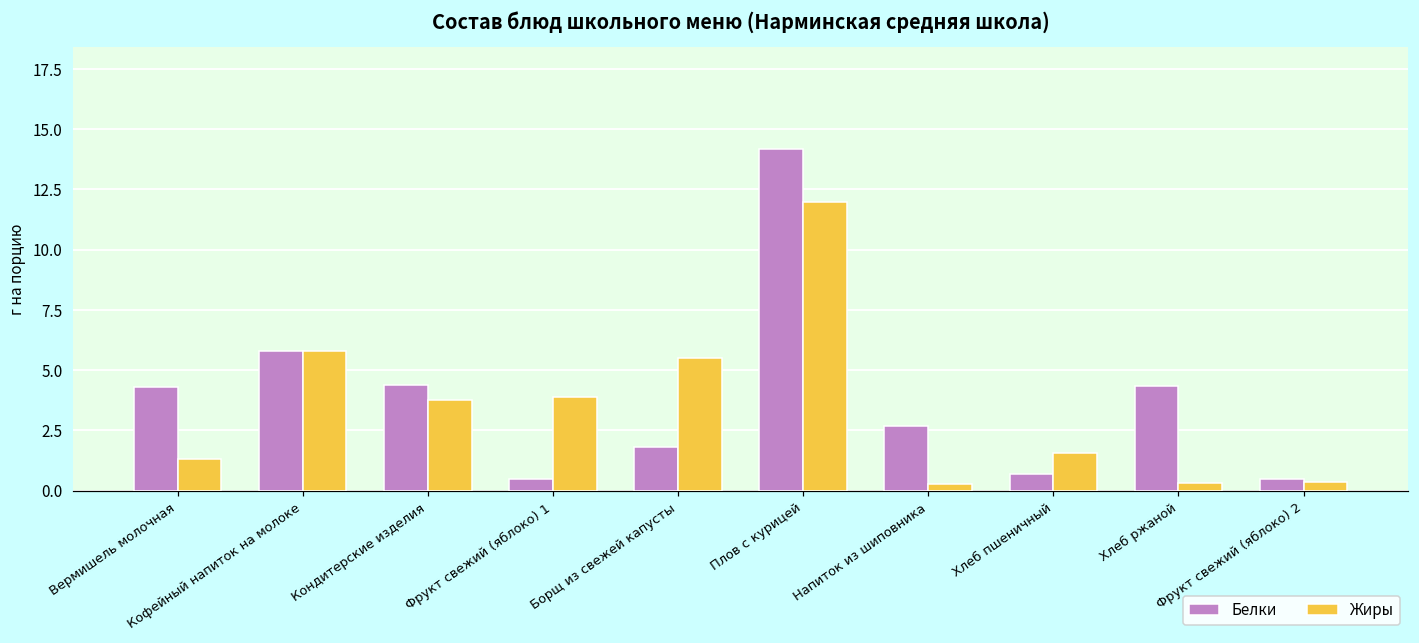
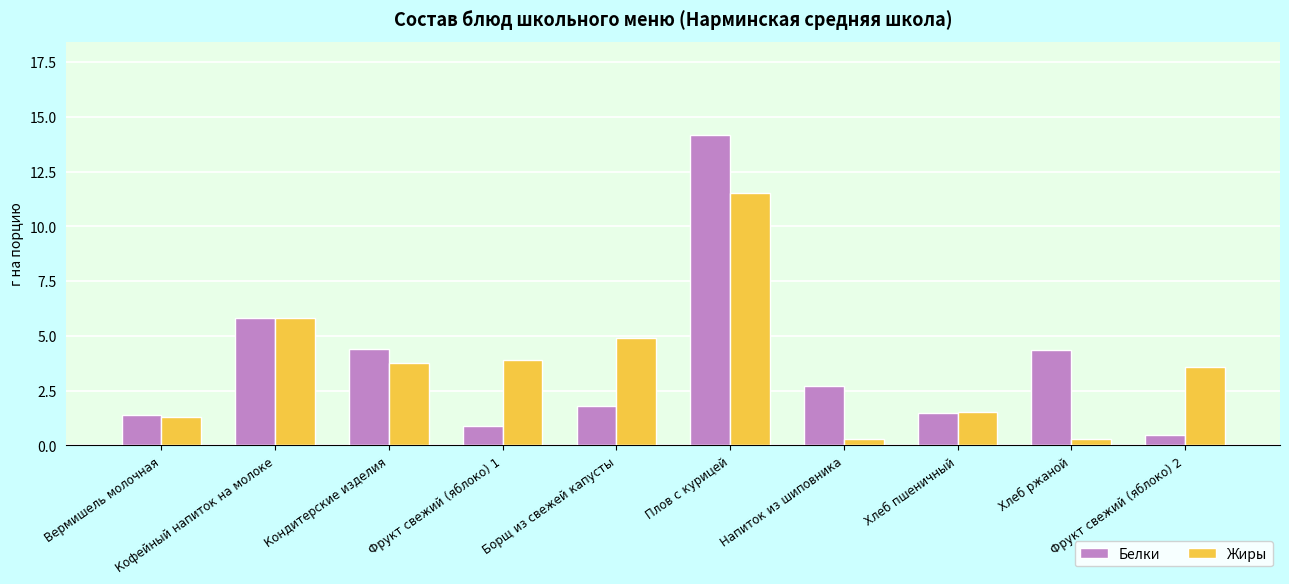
Белки, Вермишель молочная: 4.3 -> 1.4
Белки, Фрукт свежий (яблоко) 1: 0.5 -> 0.9
Жиры, Борщ из свежей капусты: 5.5 -> 4.9
Жиры, Плов с курицей: 12.0 -> 11.5
Белки, Хлеб пшеничный: 0.7 -> 1.5
Жиры, Фрукт свежий (яблоко) 2: 0.4 -> 3.6
